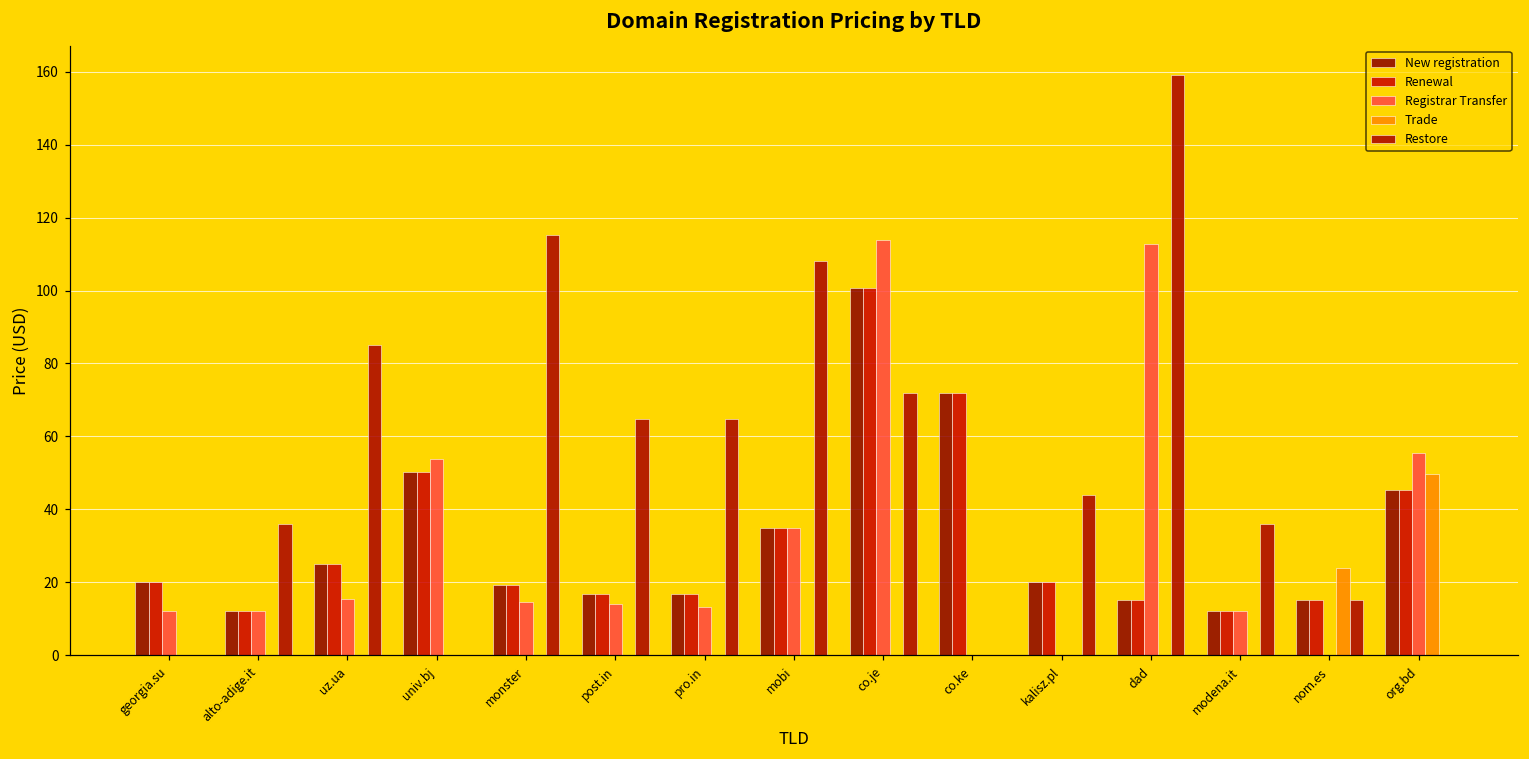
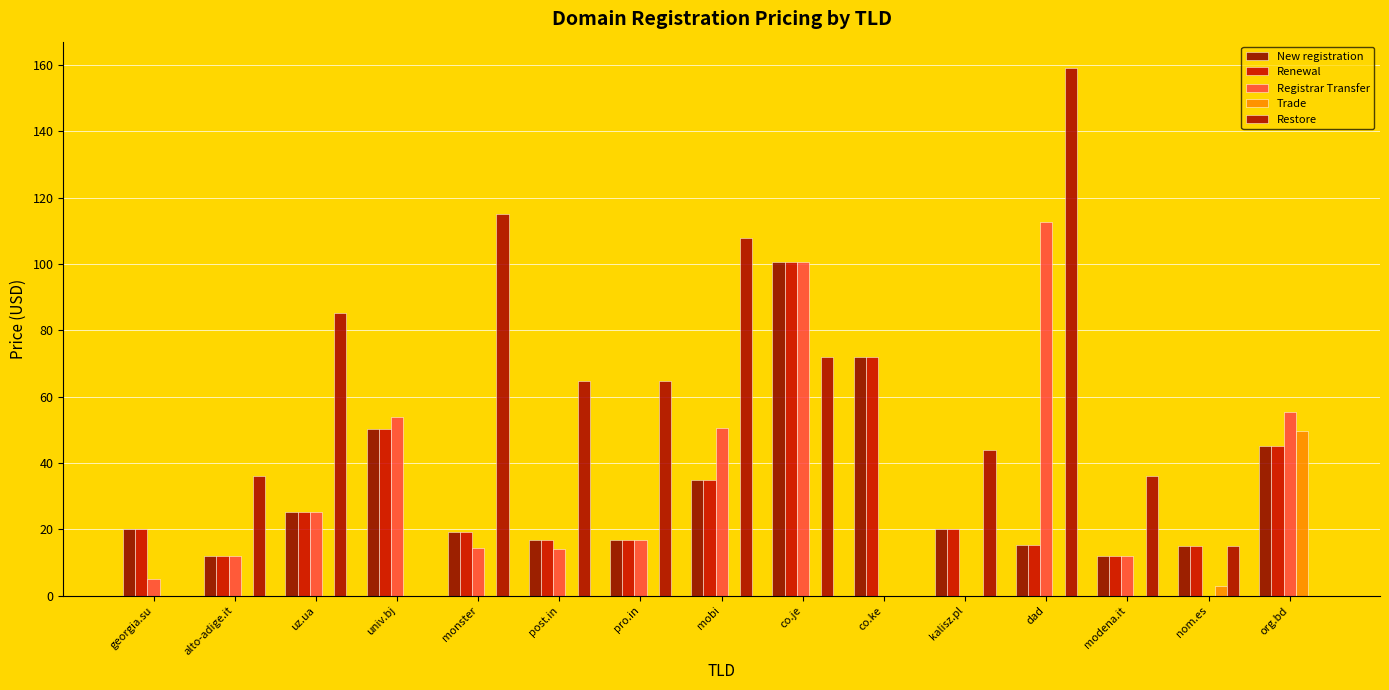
Registrar Transfer, georgia.su: 12 -> 5
Registrar Transfer, uz.ua: 15 -> 25
Registrar Transfer, pro.in: 13 -> 17
Registrar Transfer, mobi: 35 -> 51
Registrar Transfer, co.je: 114 -> 101
Trade, nom.es: 24 -> 3
